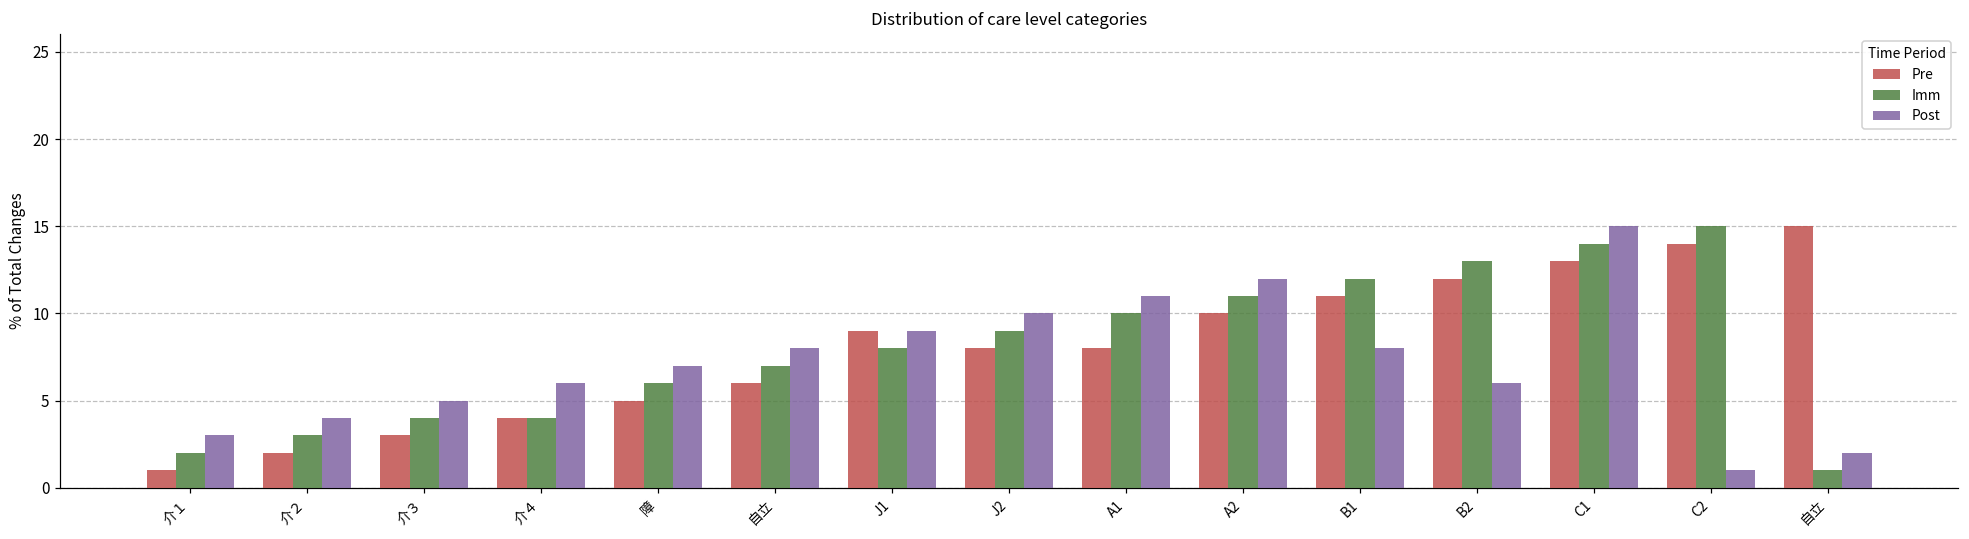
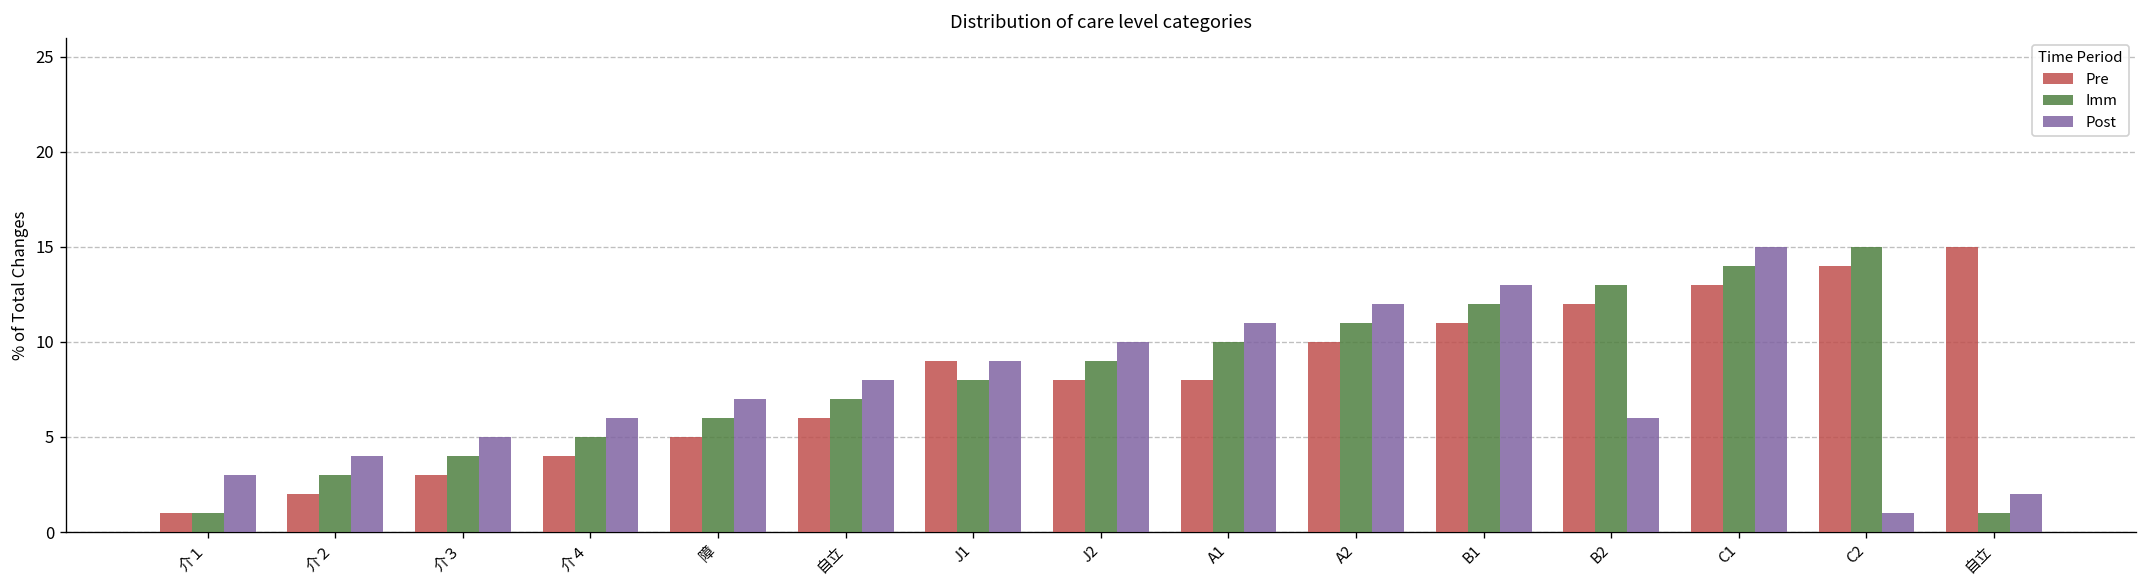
Imm, 介１: 2 -> 1
Imm, 介４: 4 -> 5
Post, B1: 8 -> 13
